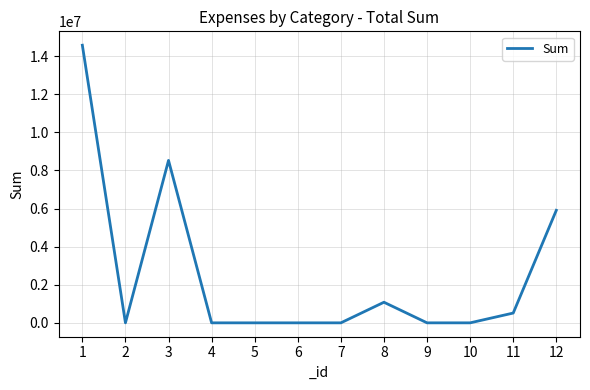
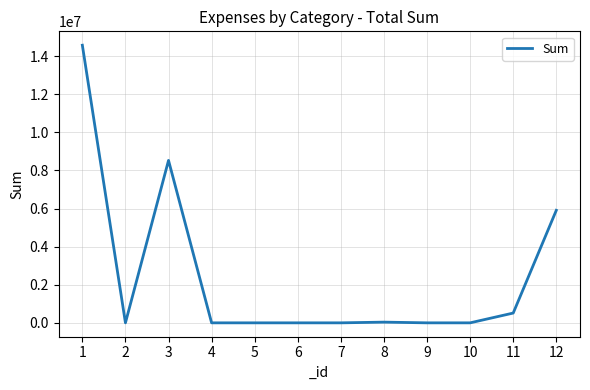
8: 1100000 -> 0
